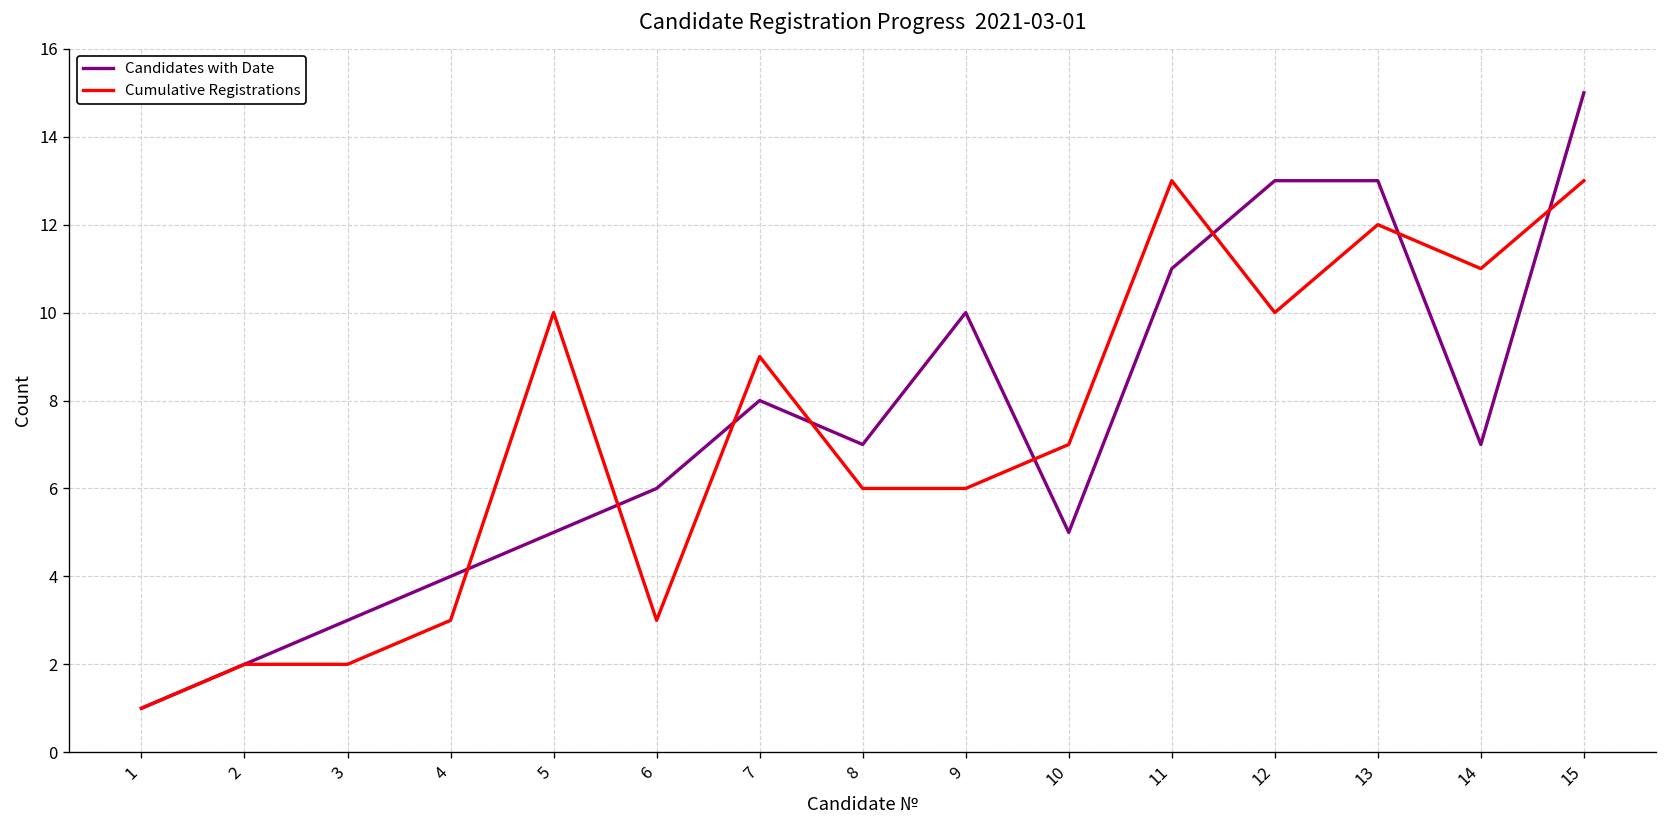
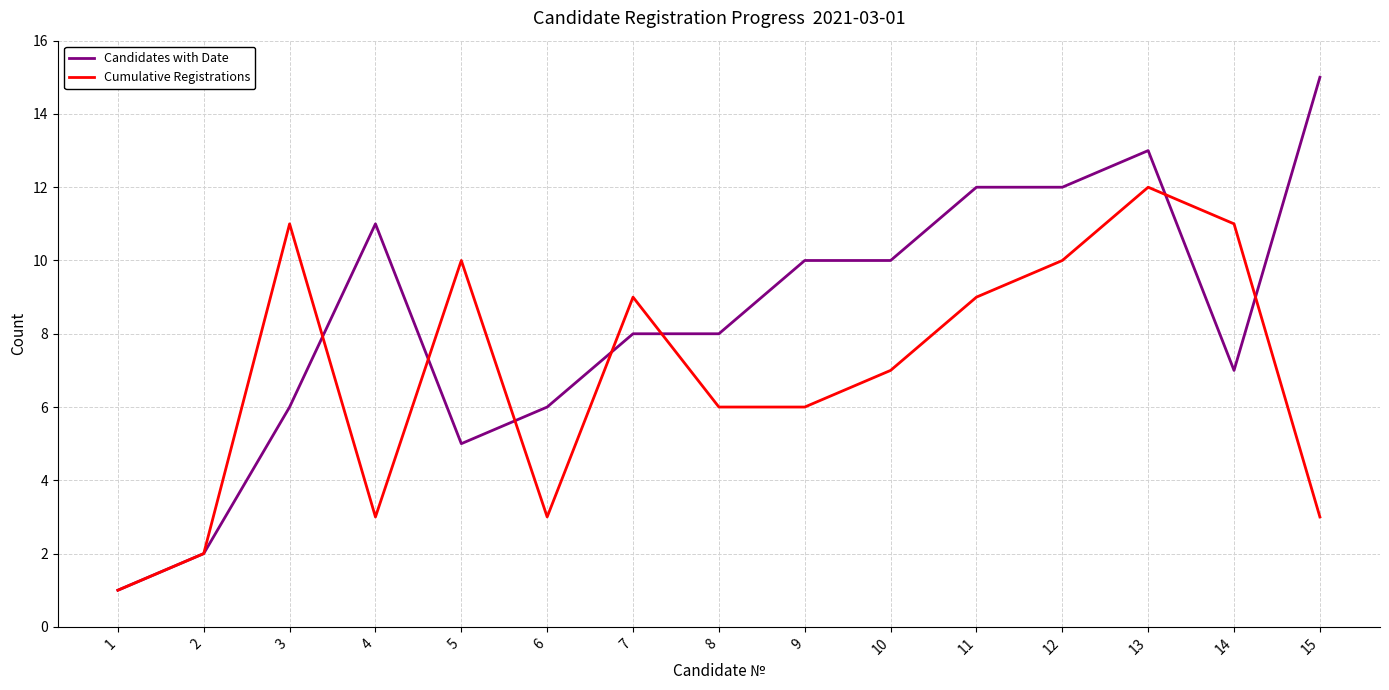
Candidates with Date, 3: 3 -> 6
Cumulative Registrations, 3: 2 -> 11
Candidates with Date, 4: 4 -> 11
Candidates with Date, 8: 7 -> 8
Candidates with Date, 10: 5 -> 10
Candidates with Date, 11: 11 -> 12
Cumulative Registrations, 11: 13 -> 9
Candidates with Date, 12: 13 -> 12
Cumulative Registrations, 15: 13 -> 3
